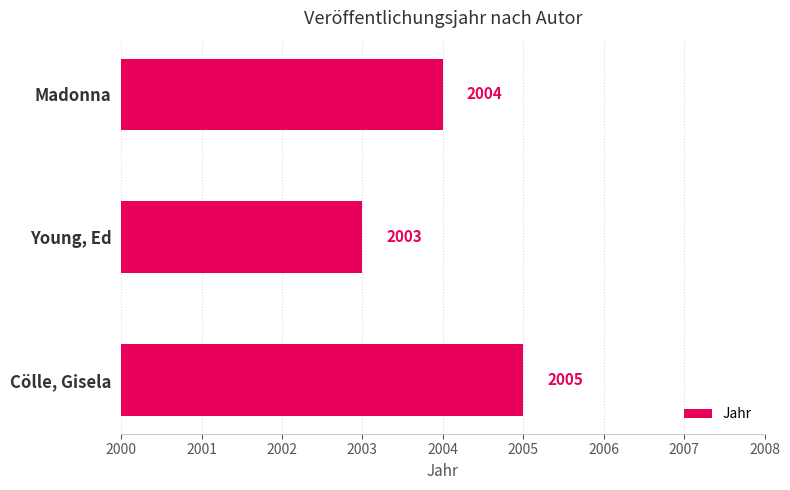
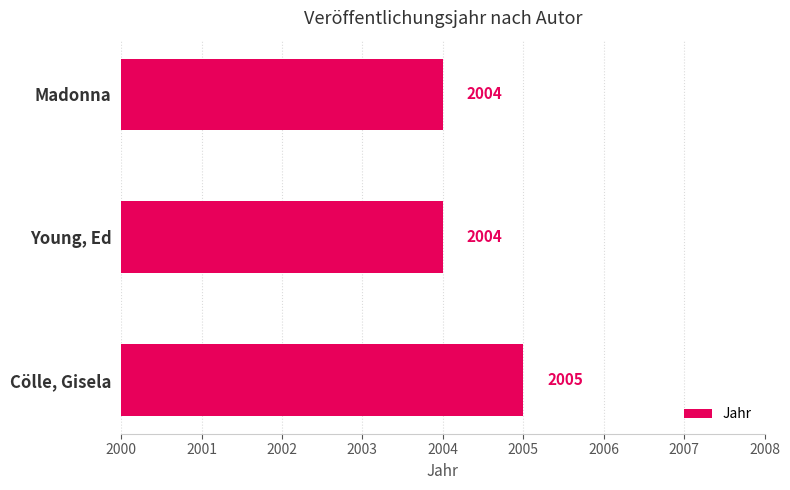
Young, Ed: 2003 -> 2004
